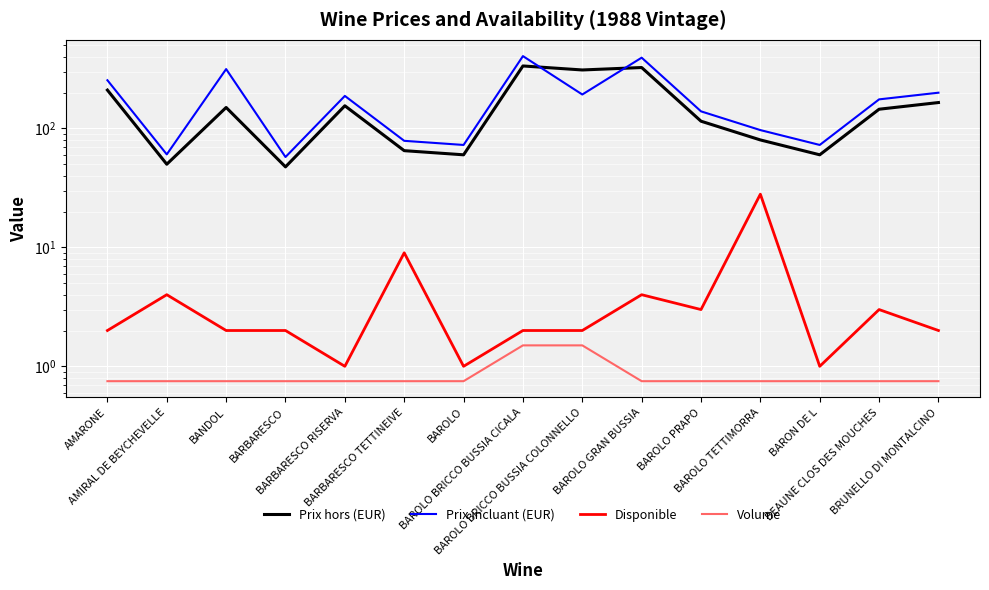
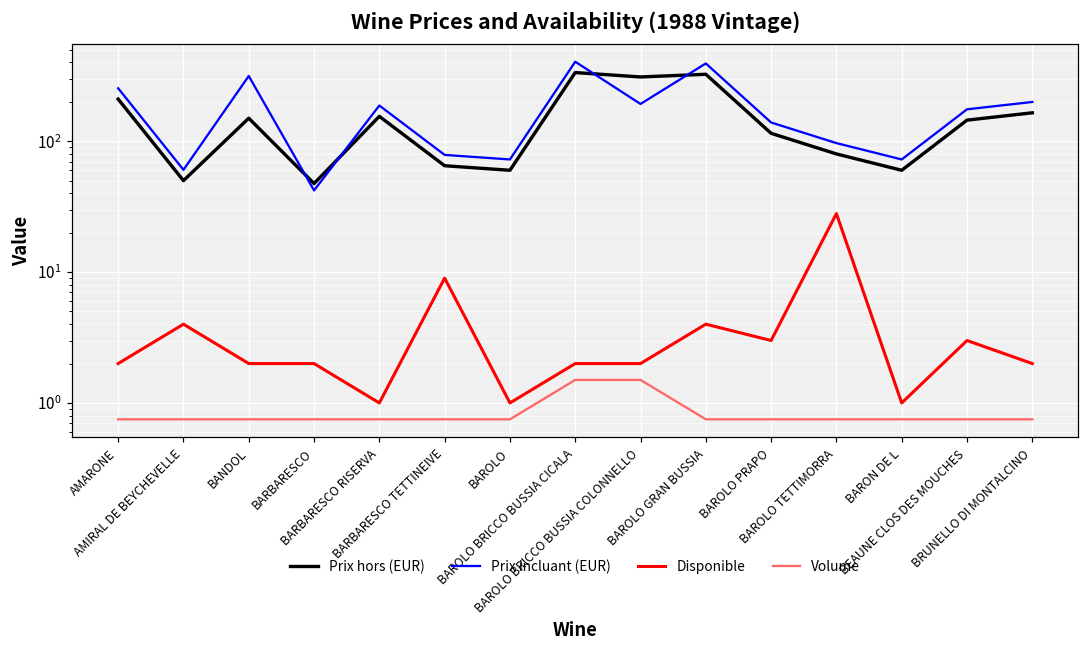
Prix incluant (EUR), BARBARESCO: 60 -> 42
